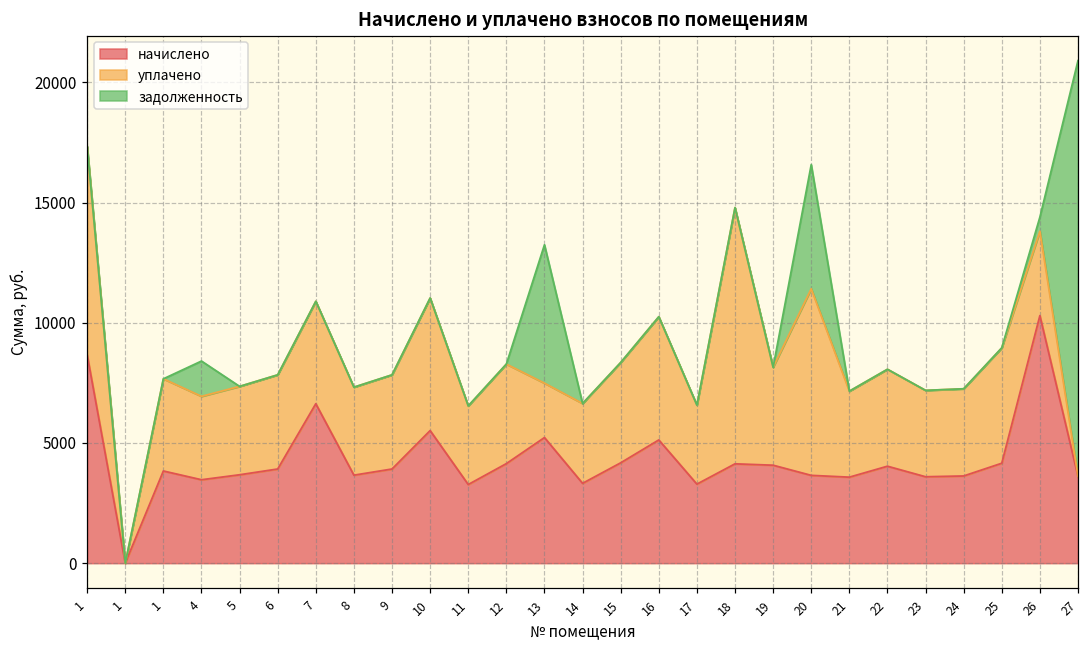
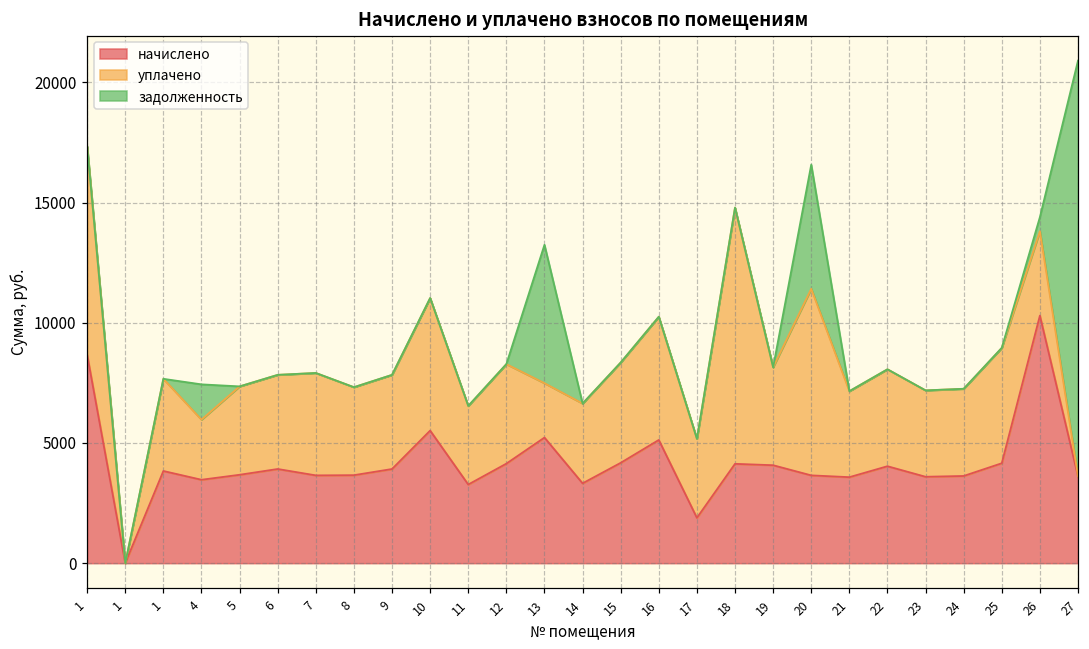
уплачено, 4: 3500 -> 2500
начислено, 7: 6600 -> 3700
начислено, 17: 3300 -> 1900
